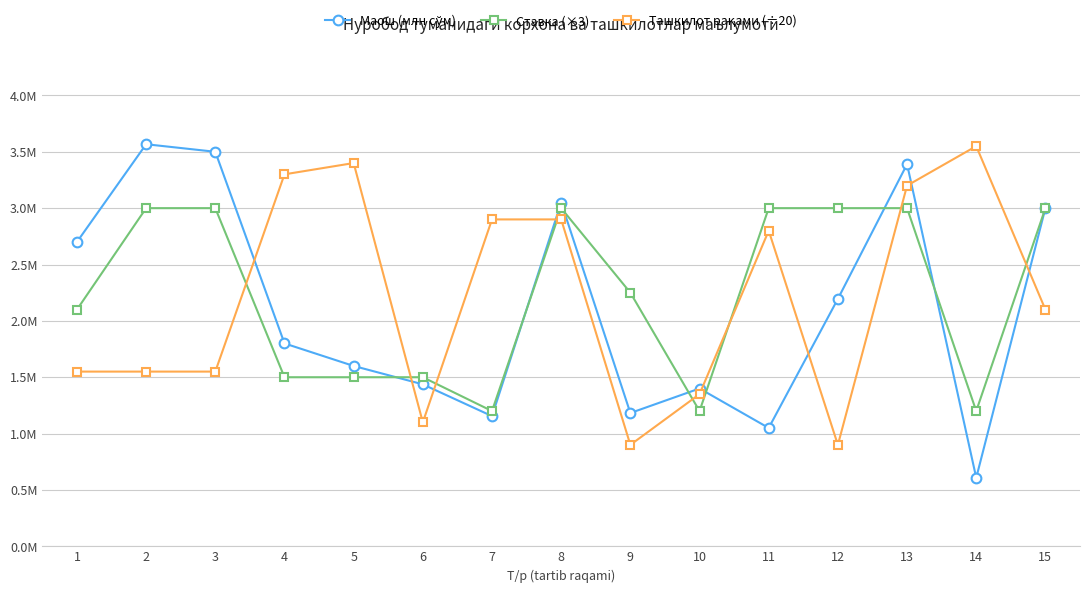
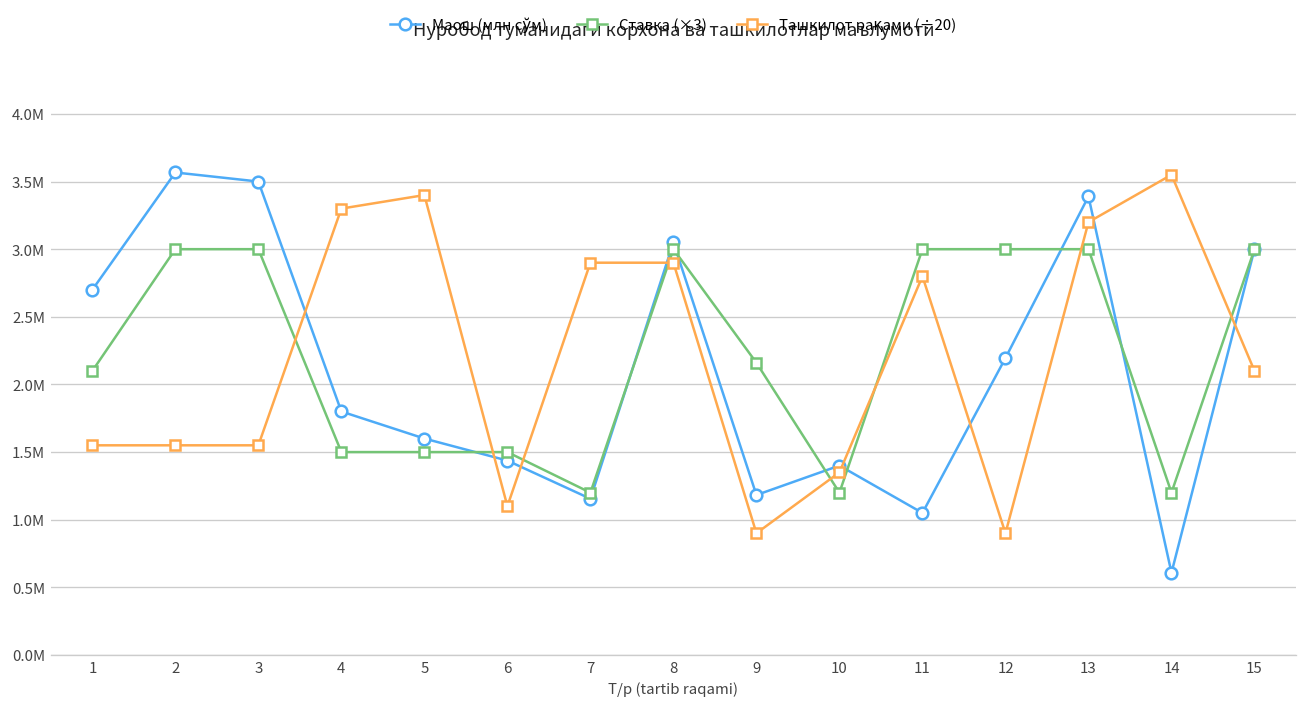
Ставка (×3), 9: 2250000 -> 2160000
